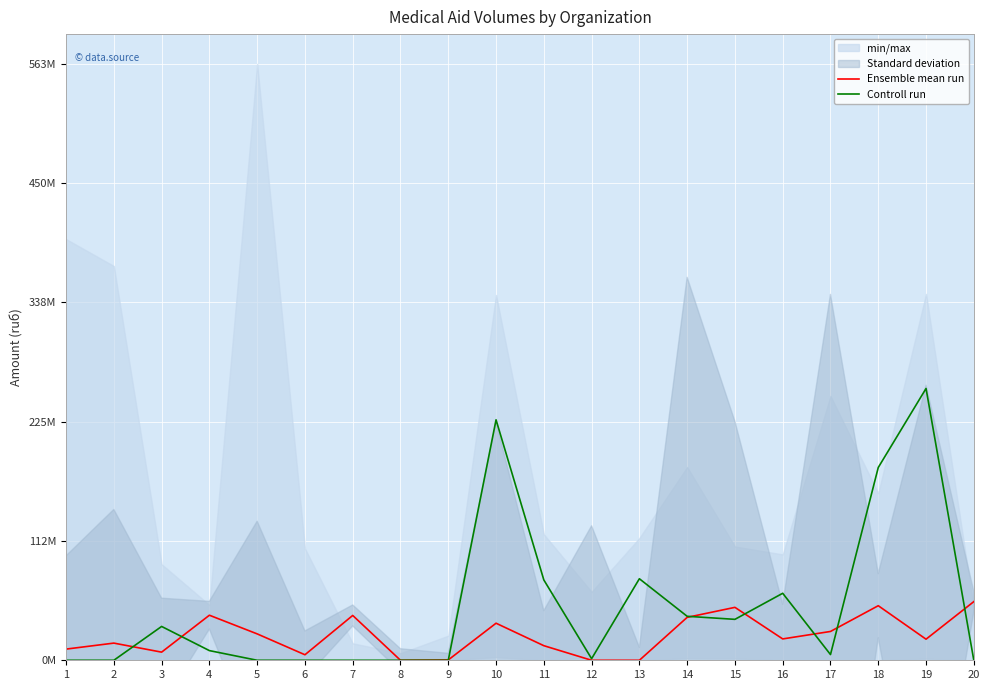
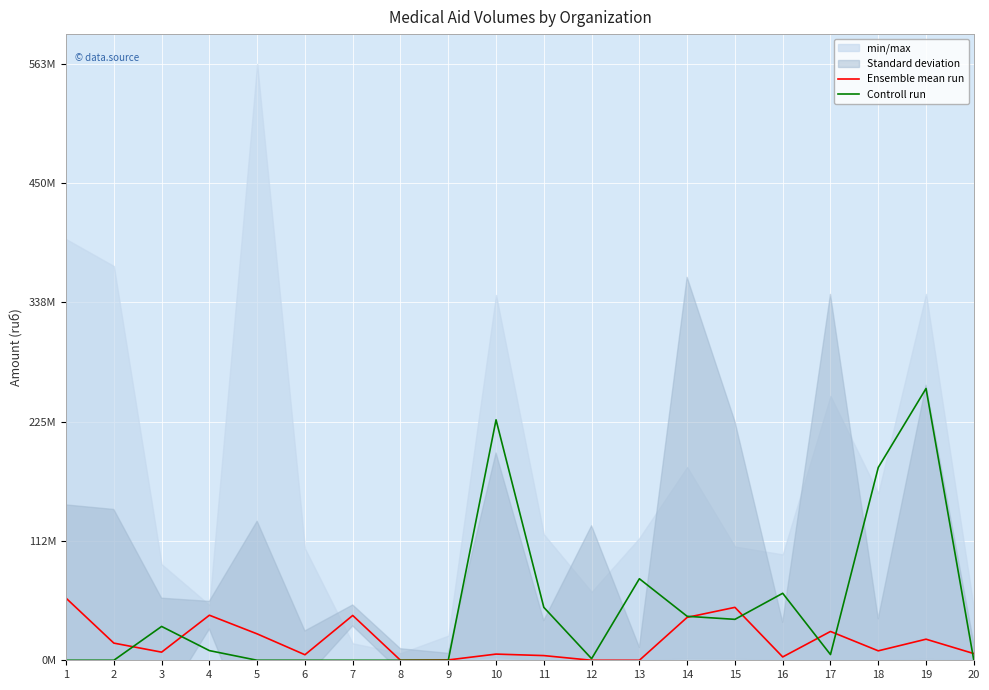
Ensemble mean run, 1: 11000000 -> 59000000
Ensemble mean run, 10: 35000000 -> 6000000
Ensemble mean run, 11: 14000000 -> 4000000
Controll run, 11: 76000000 -> 50000000
Ensemble mean run, 16: 20000000 -> 3000000
Ensemble mean run, 18: 52000000 -> 9000000
Ensemble mean run, 20: 55000000 -> 6000000
